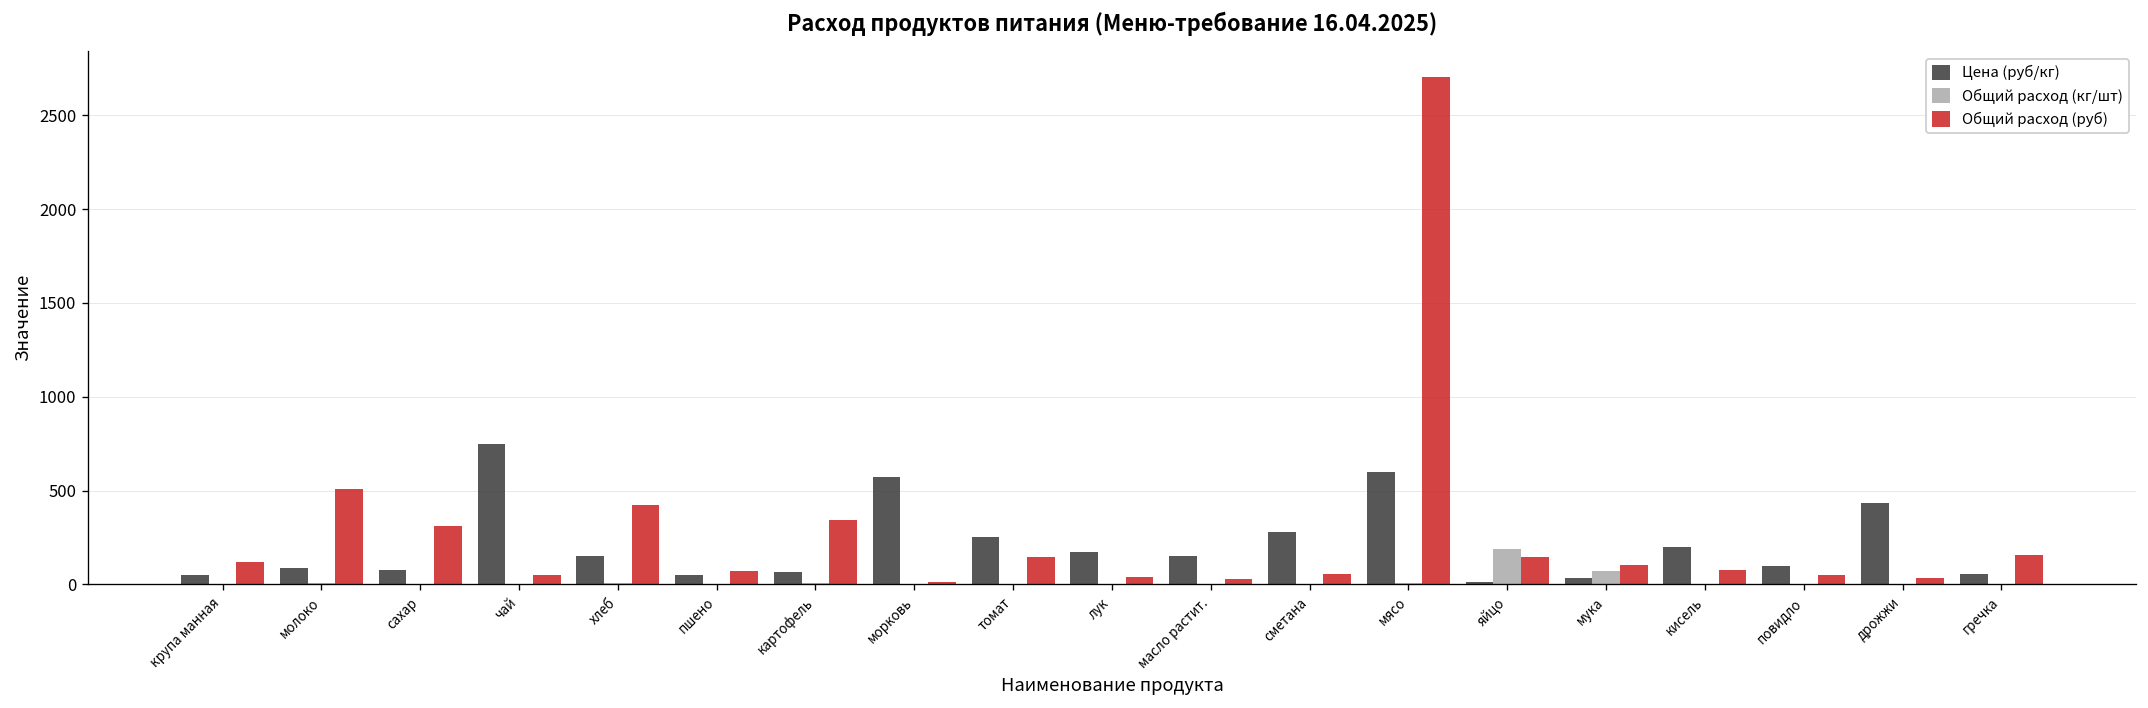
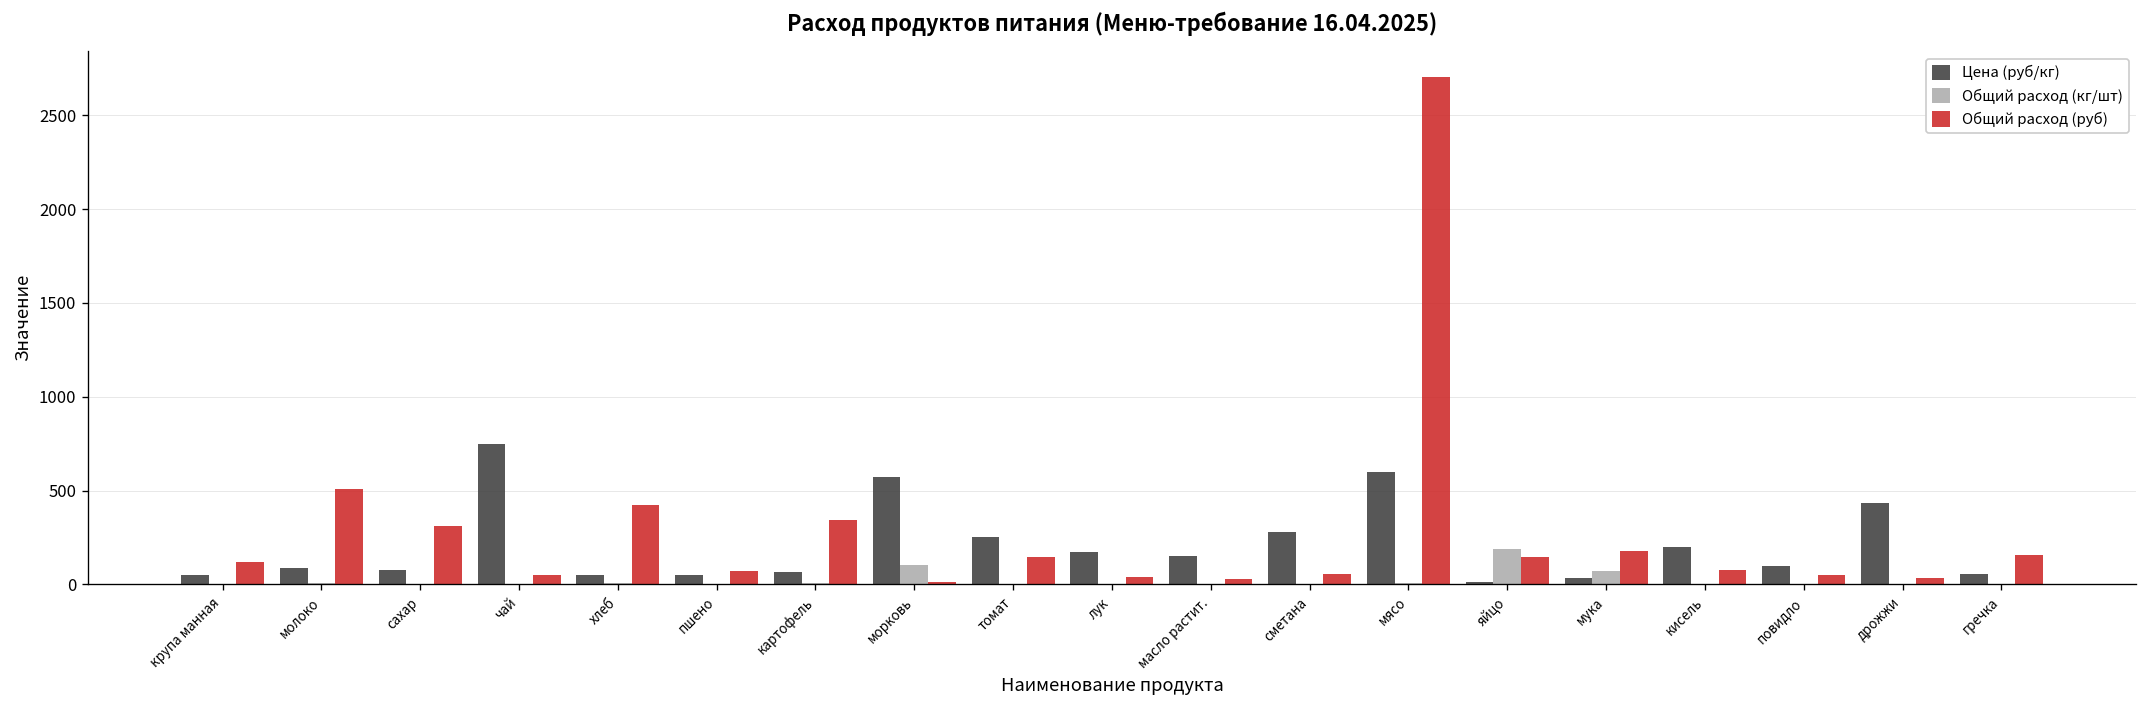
Цена (руб/кг), хлеб: 150 -> 50
Общий расход (кг/шт), морковь: 0 -> 100
Общий расход (руб), мука: 100 -> 180
